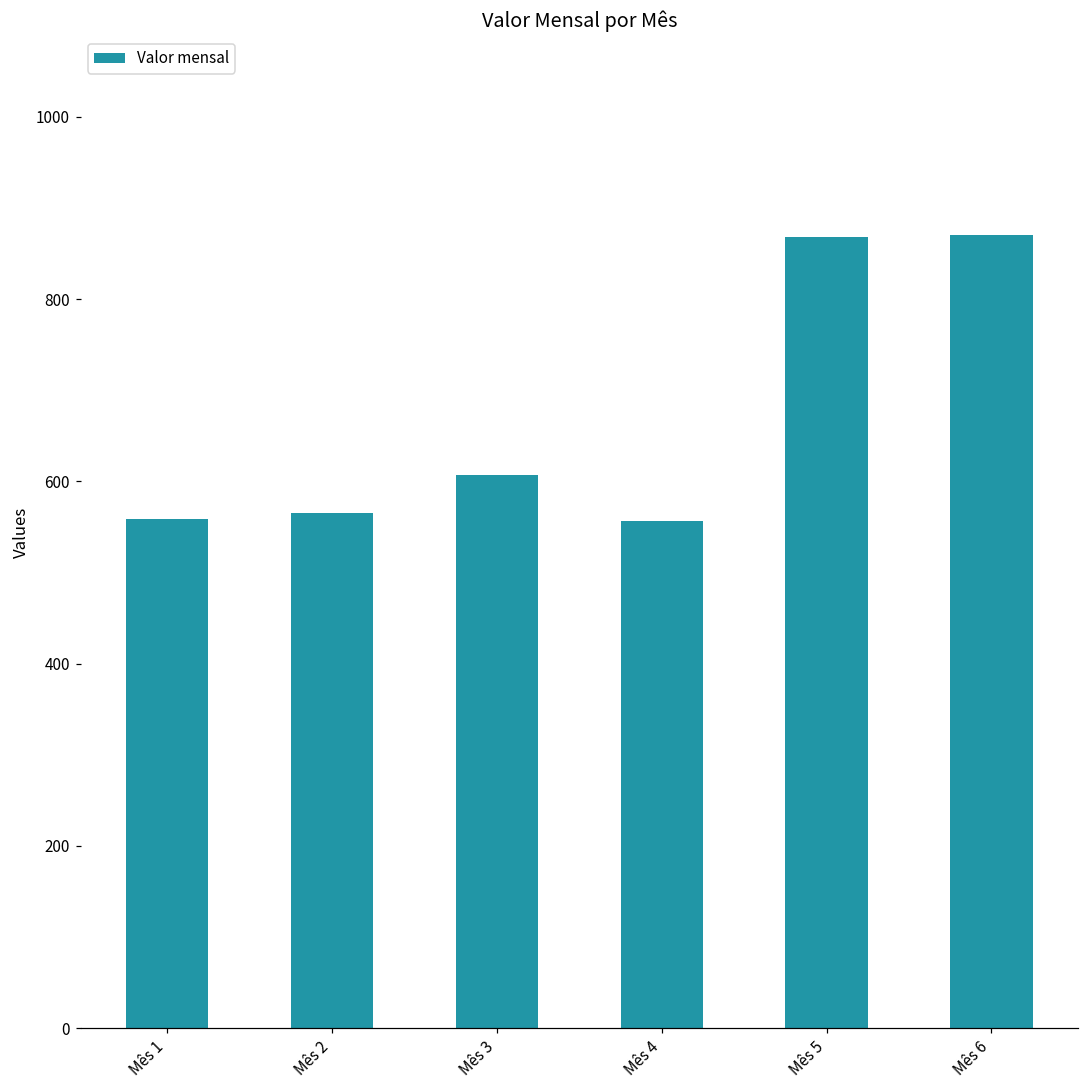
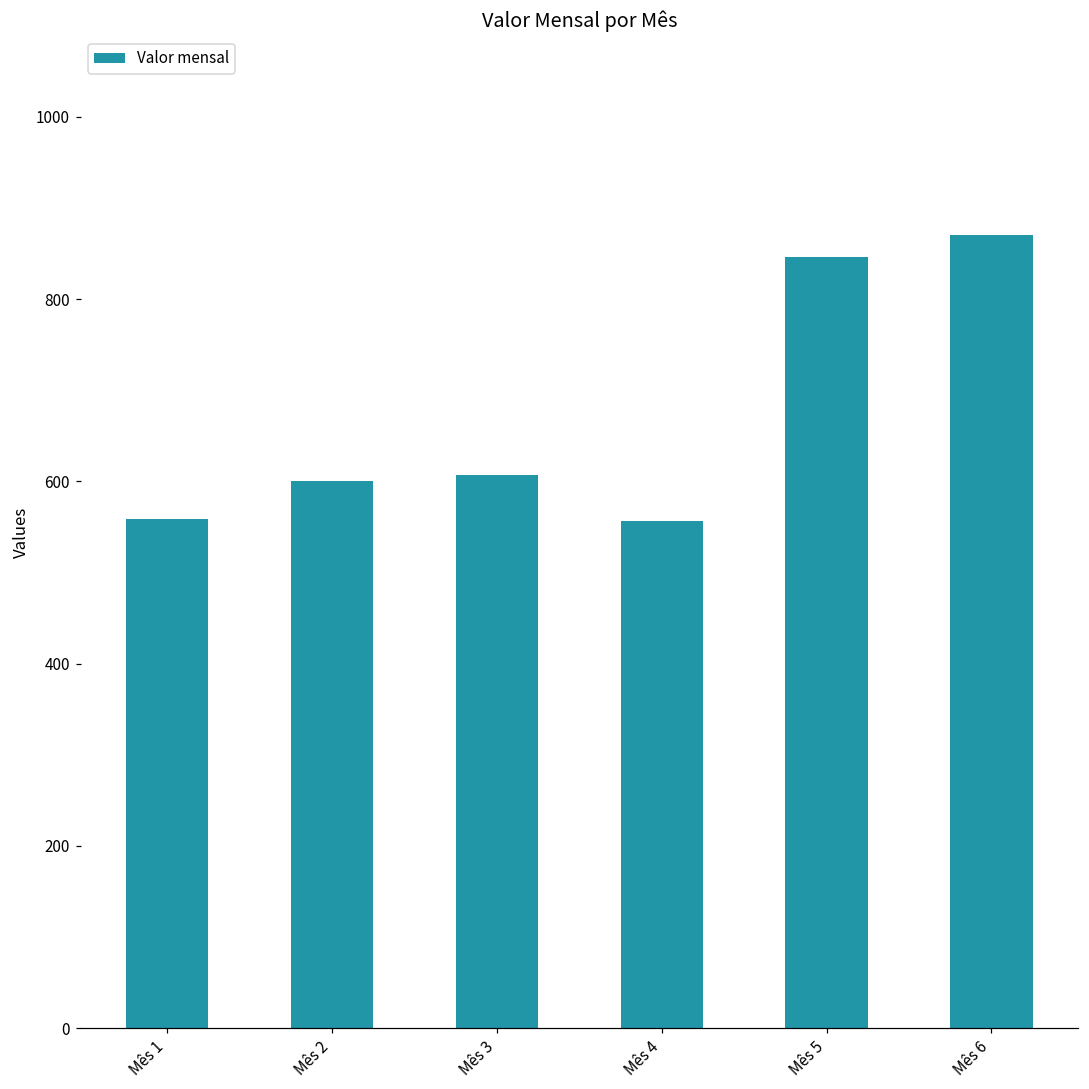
Mês 2: 570 -> 600
Mês 5: 870 -> 850
